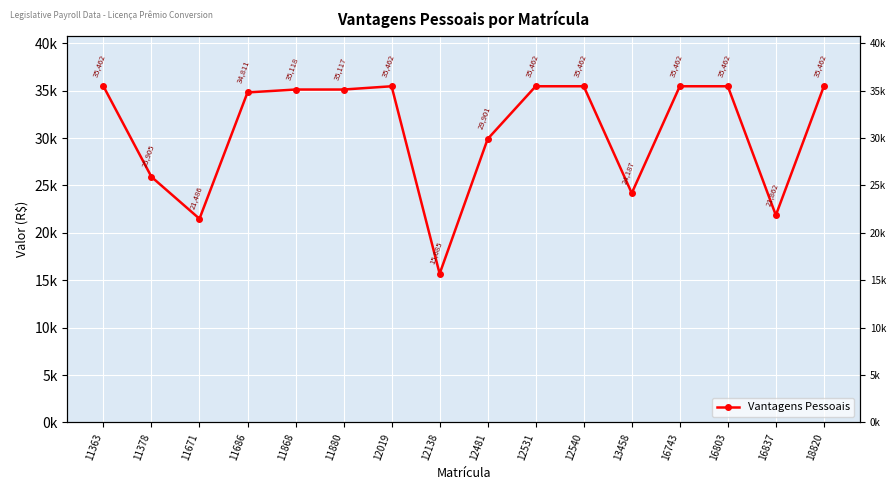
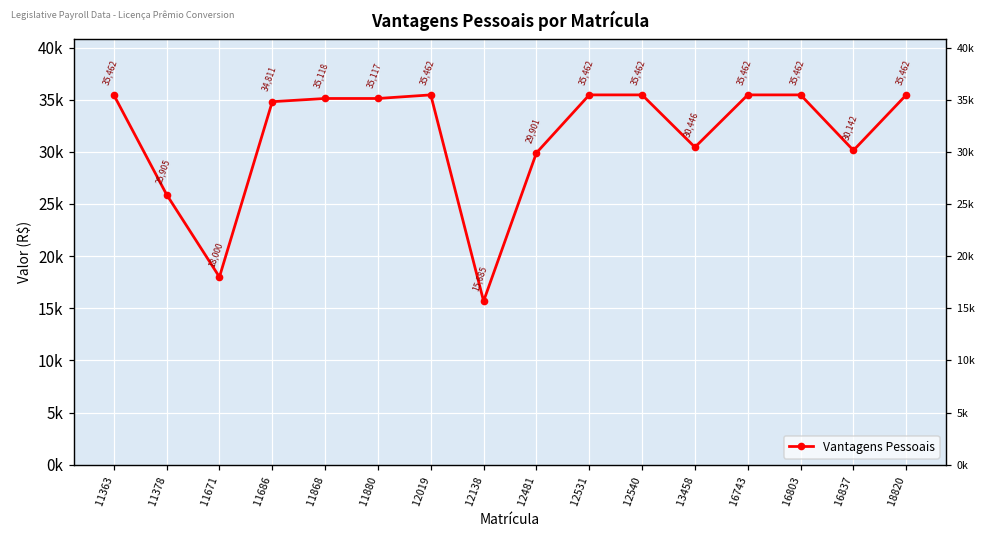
11671: 21,486 -> 18,000
13458: 24,187 -> 30,446
16837: 21,862 -> 30,142
